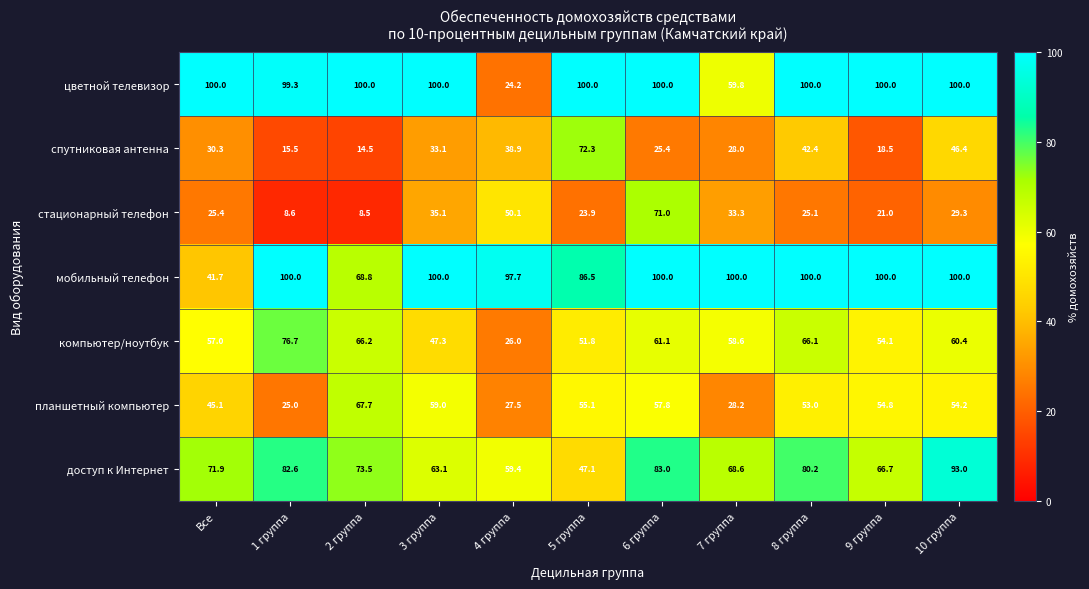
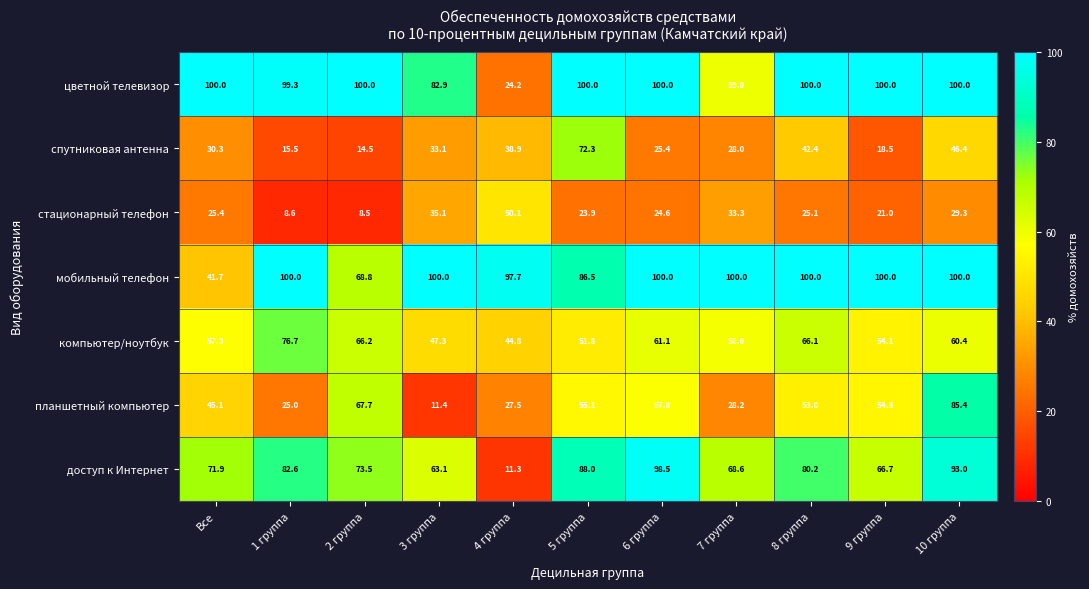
цветной телевизор, 3 группа: 100.0 -> 82.9
стационарный телефон, 6 группа: 71.0 -> 24.6
компьютер/ноутбук, 4 группа: 26.0 -> 44.8
планшетный компьютер, 3 группа: 59.0 -> 11.4
планшетный компьютер, 10 группа: 54.2 -> 85.4
доступ к Интернет, 4 группа: 59.4 -> 11.3
доступ к Интернет, 5 группа: 47.1 -> 88.0
доступ к Интернет, 6 группа: 83.0 -> 98.5
